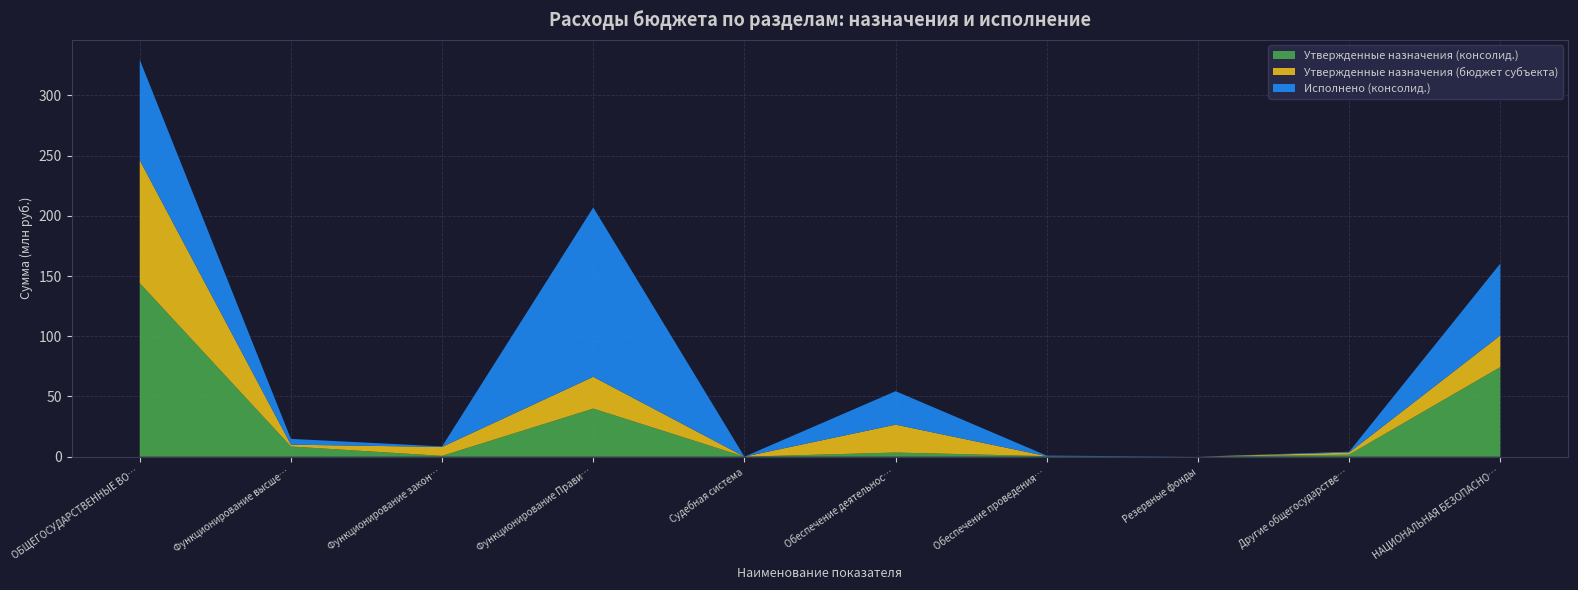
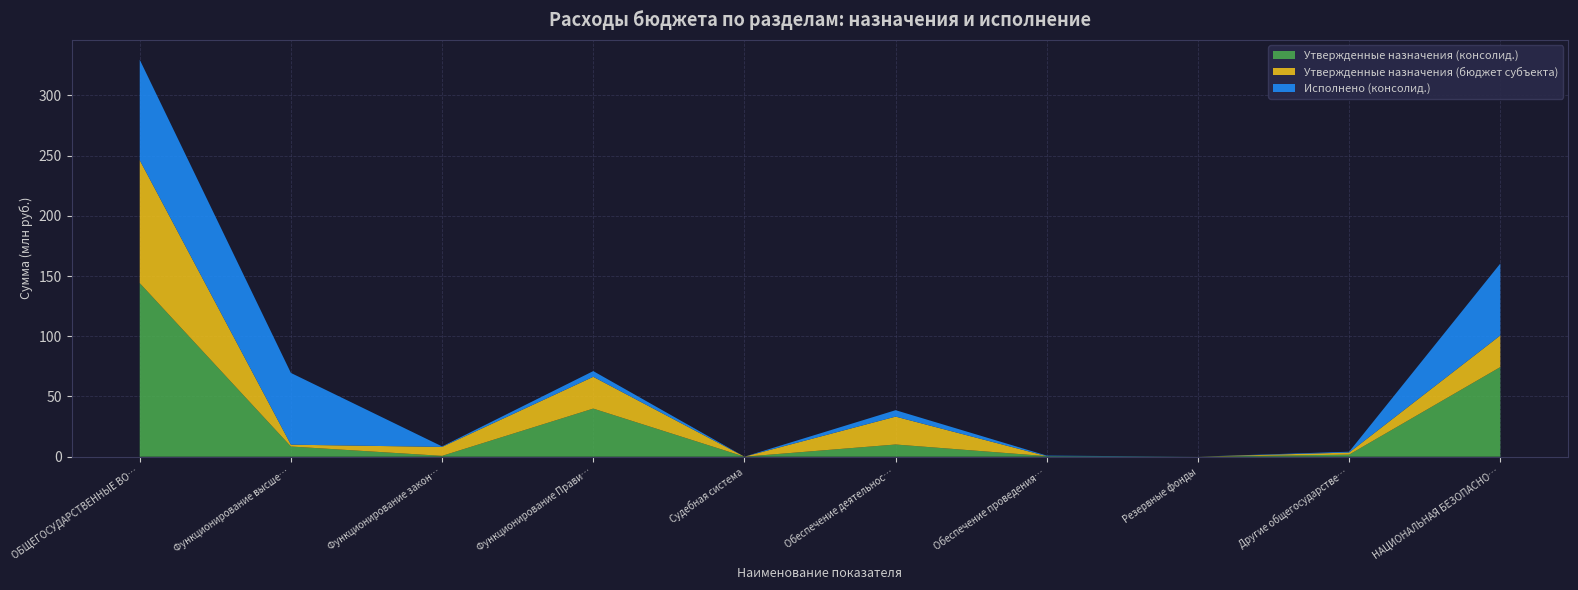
Исполнено (консолид.), Функционирование высше…: 5 -> 60
Исполнено (консолид.), Функционирование Прави…: 141 -> 5
Утвержденные назначения (консолид.), Обеспечение деятельнос…: 3 -> 10
Исполнено (консолид.), Обеспечение деятельнос…: 28 -> 5
